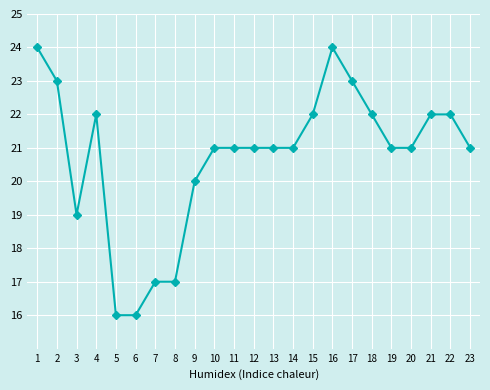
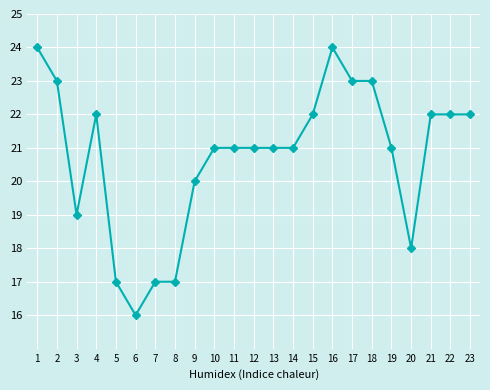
5: 16 -> 17
18: 22 -> 23
20: 21 -> 18
23: 21 -> 22
